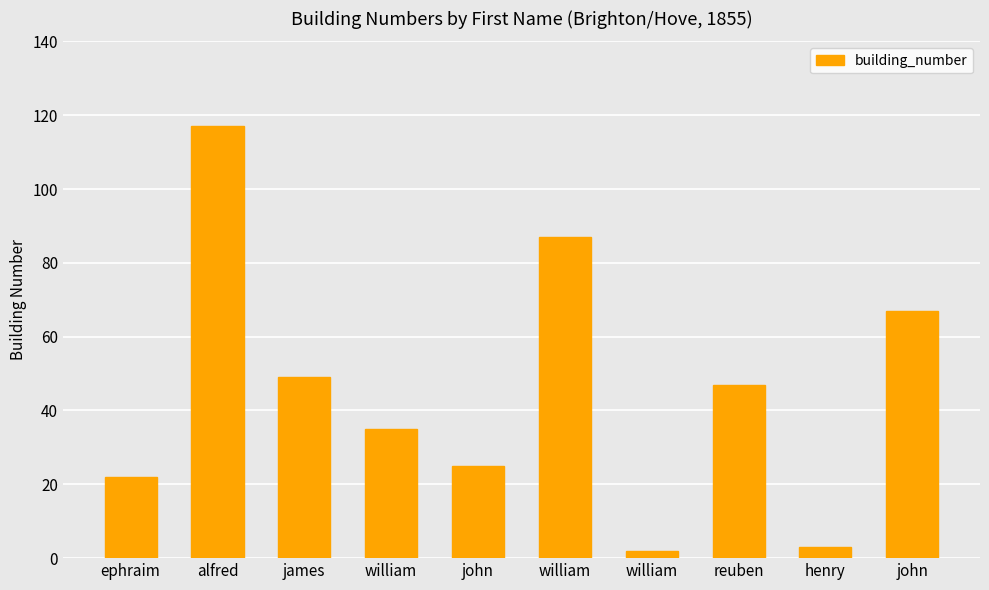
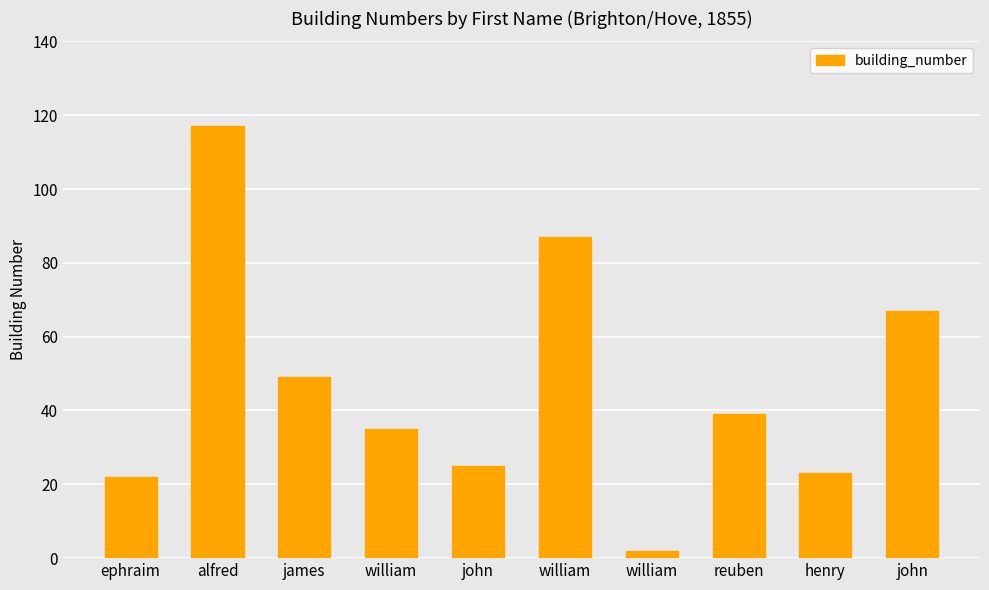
reuben: 47 -> 39
henry: 3 -> 23
